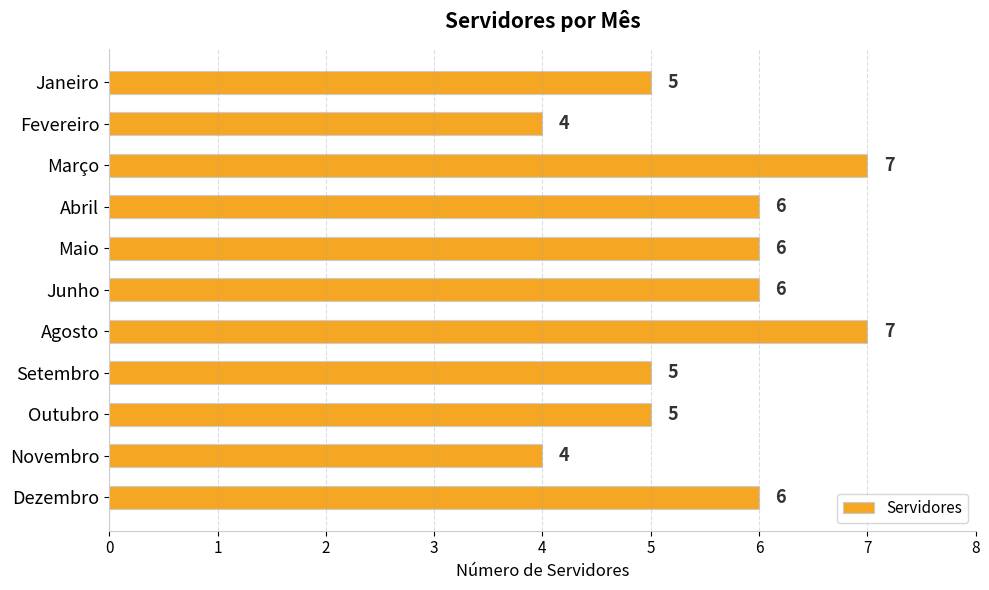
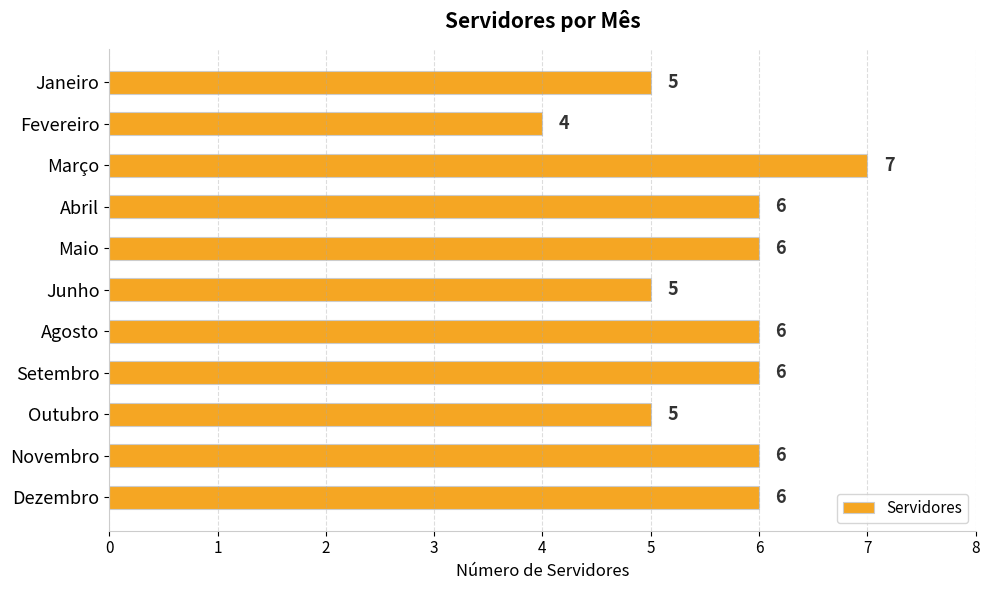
Junho: 6 -> 5
Agosto: 7 -> 6
Setembro: 5 -> 6
Novembro: 4 -> 6
